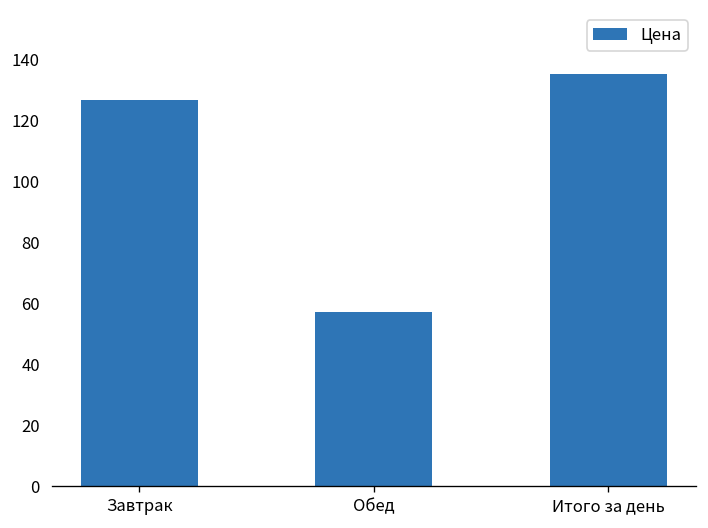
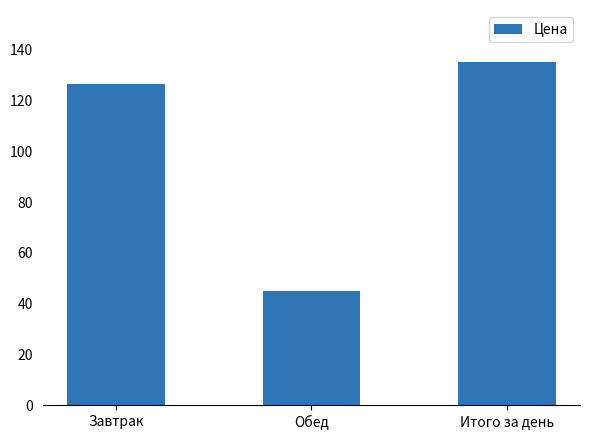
Обед: 57 -> 45
